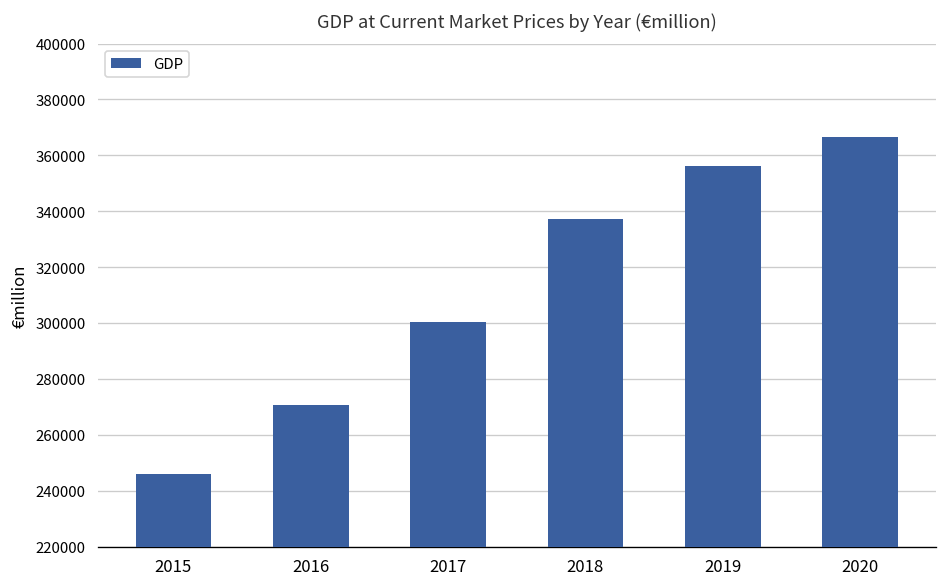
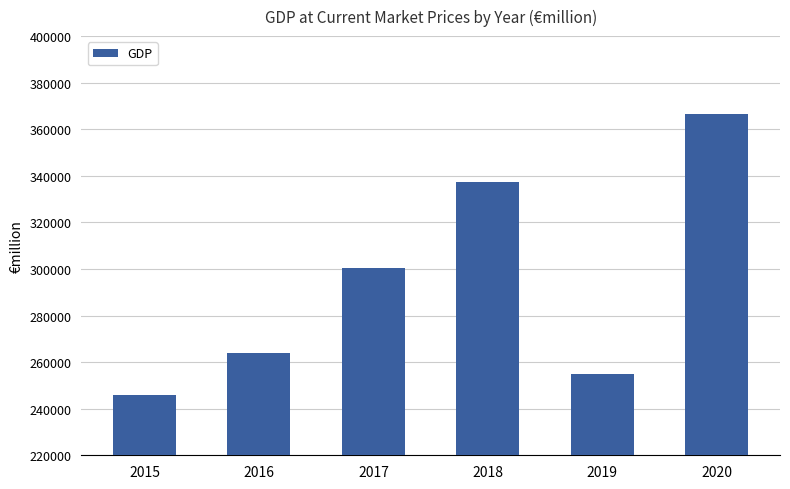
2016: 271000 -> 264000
2019: 356000 -> 255000
